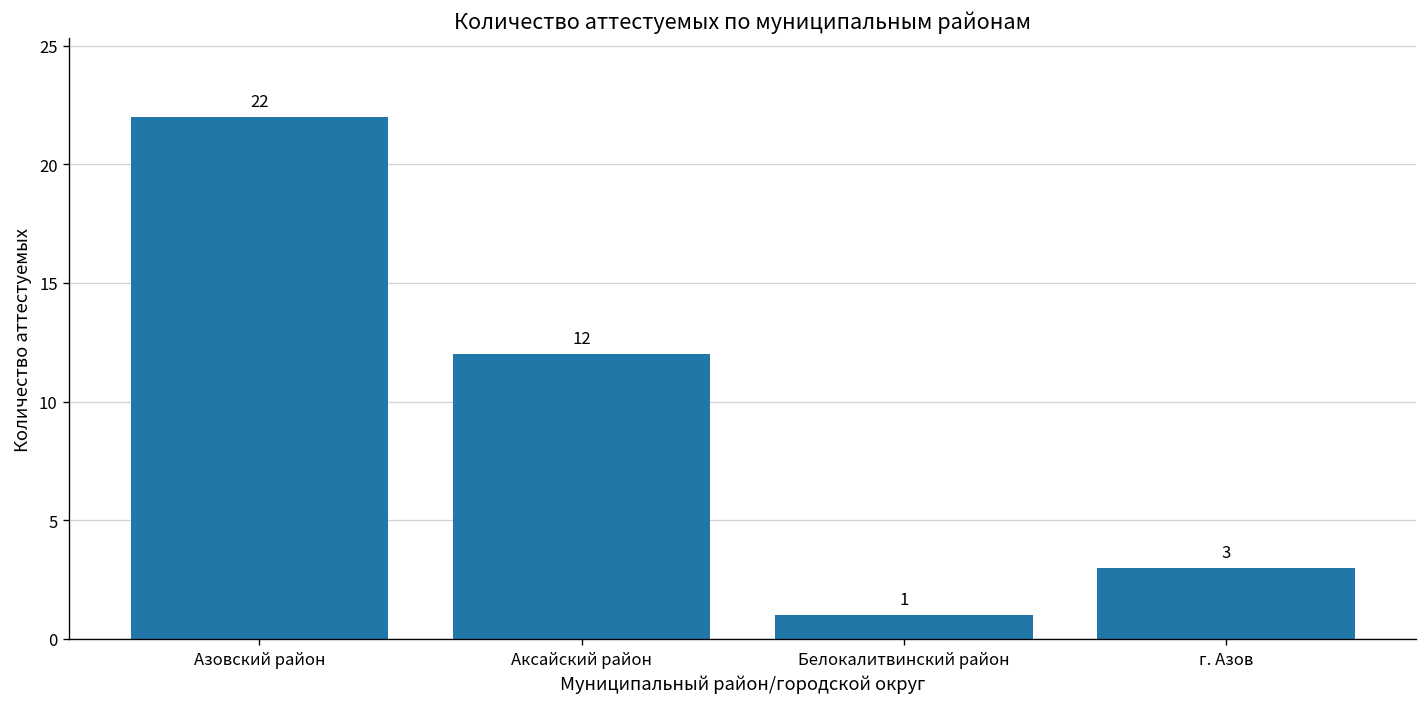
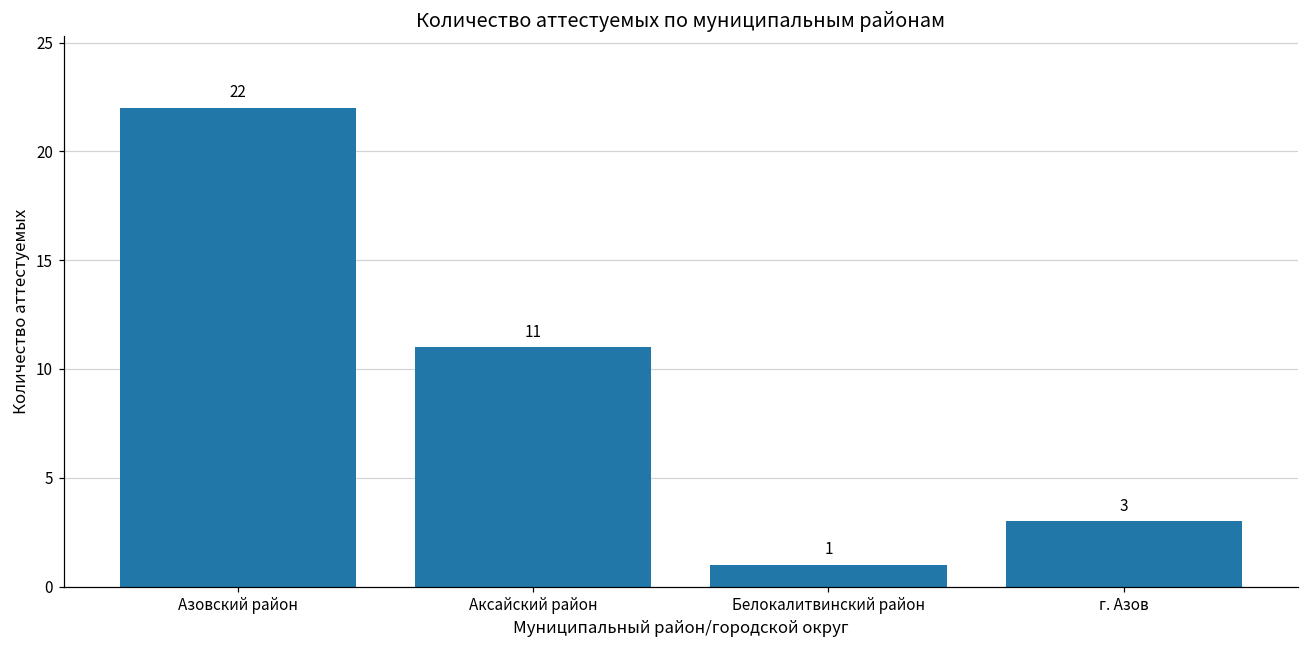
Аксайский район: 12 -> 11
